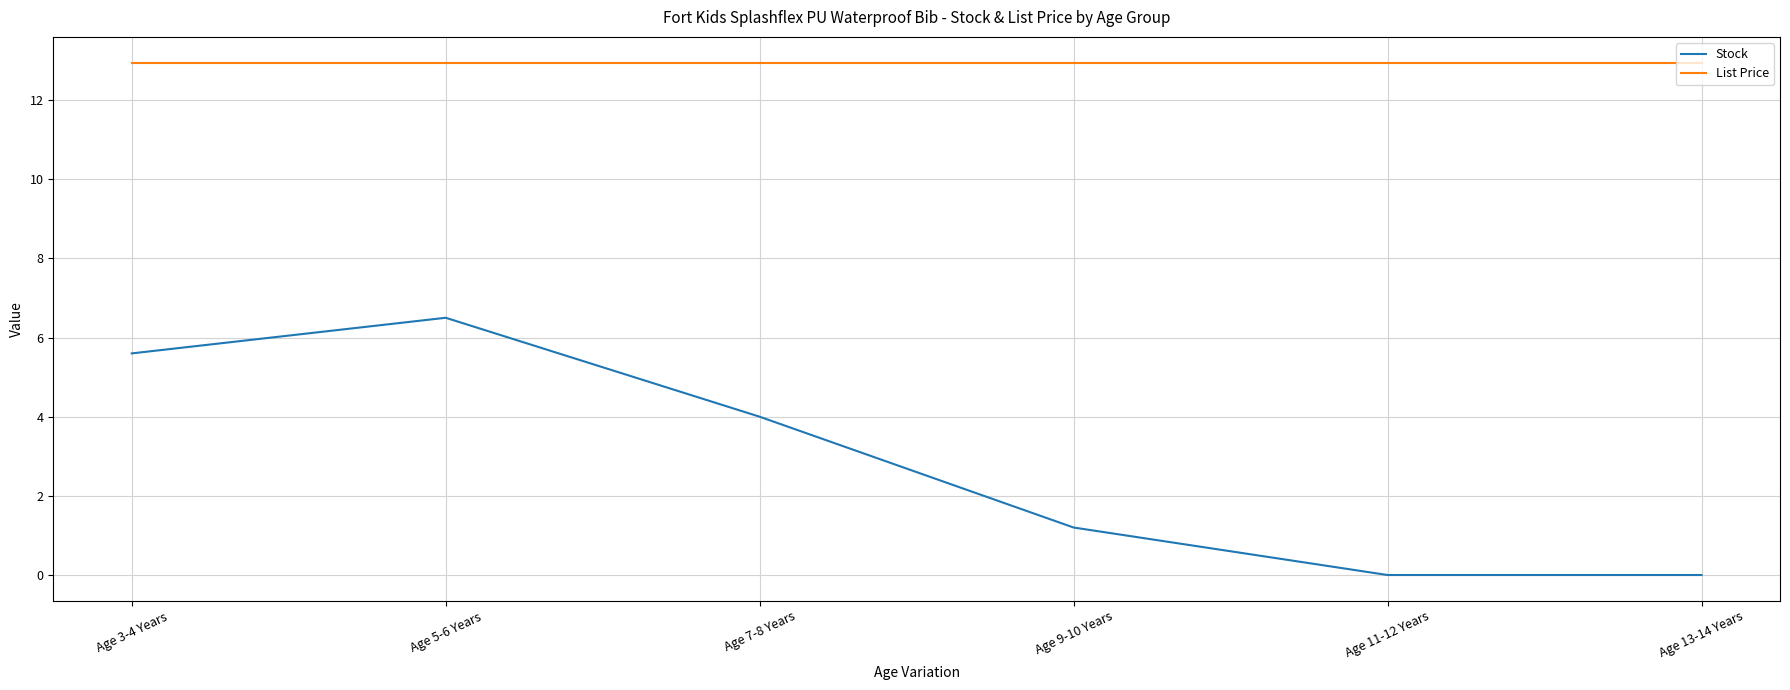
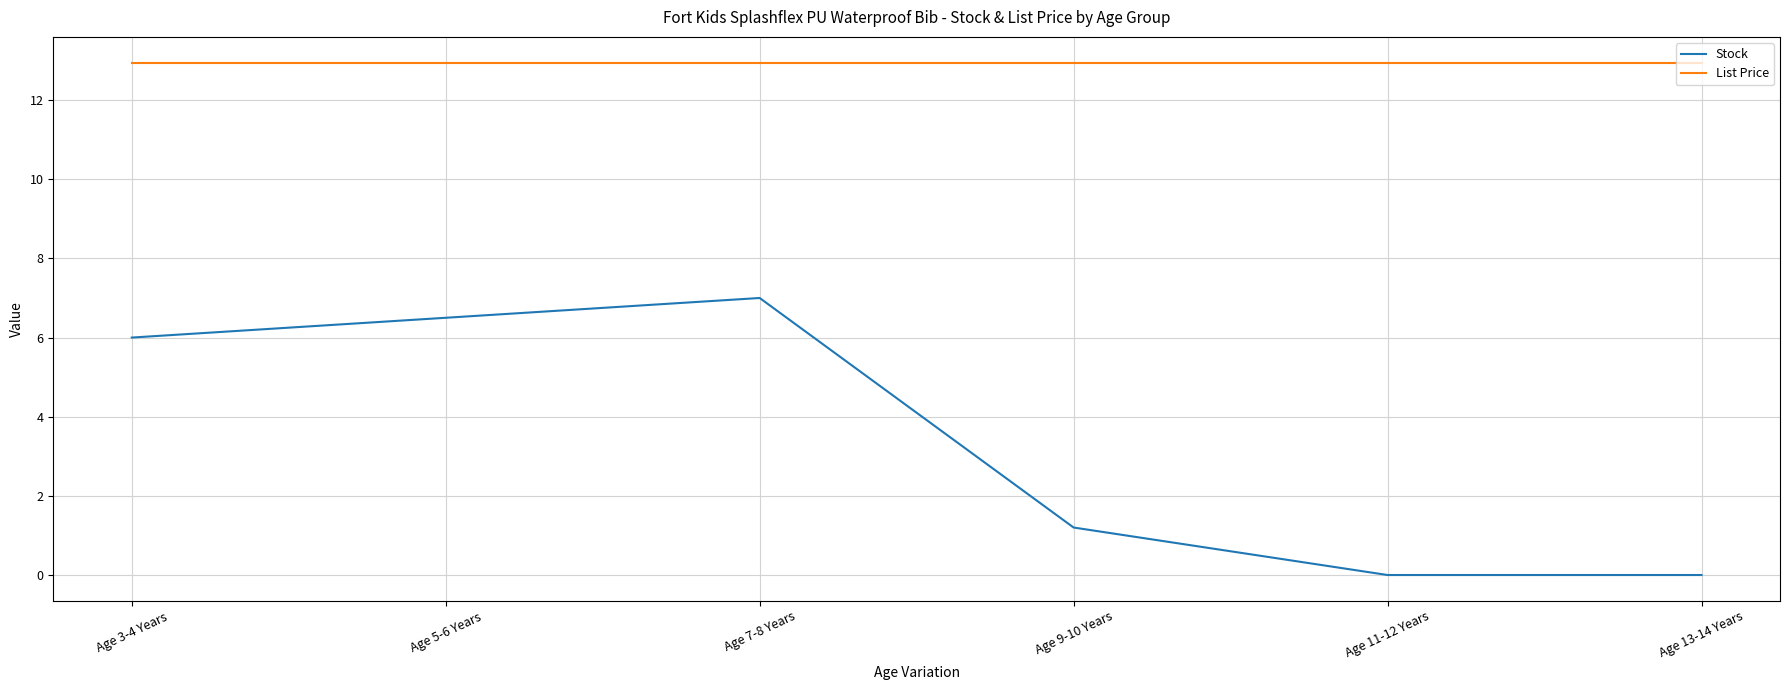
Stock, Age 3-4 Years: 5.6 -> 6.0
Stock, Age 7-8 Years: 4 -> 7
